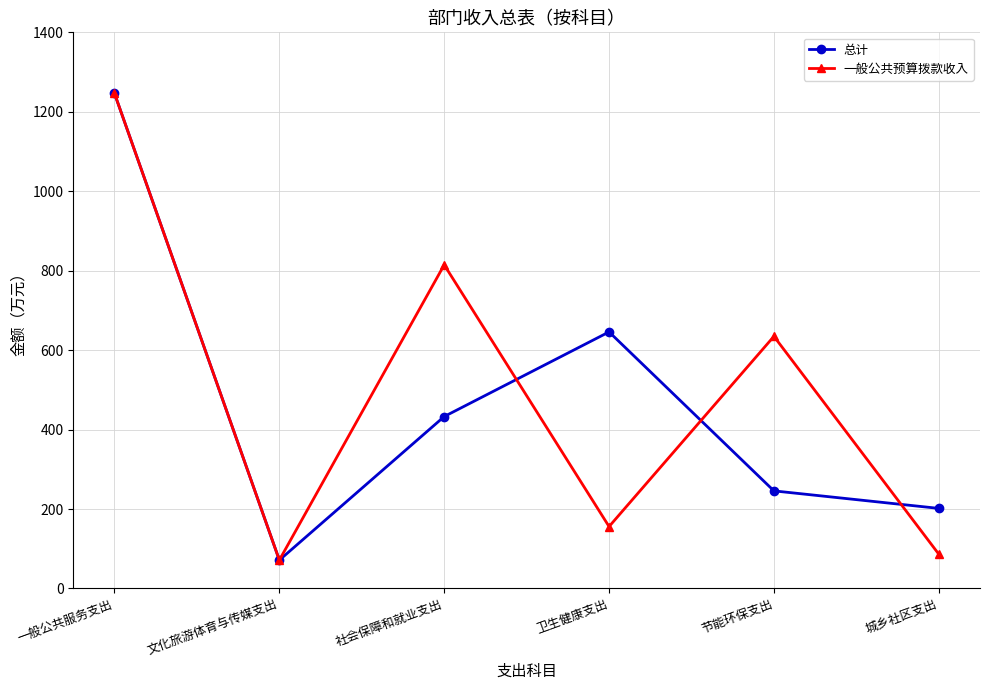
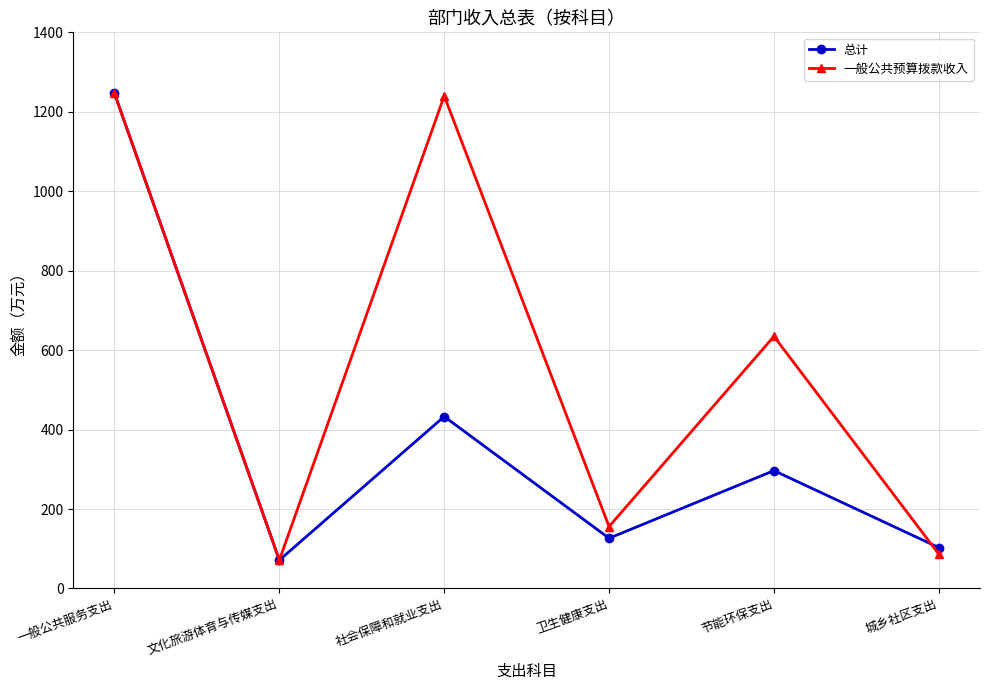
一般公共预算拨款收入, 社会保障和就业支出: 810 -> 1240
总计, 卫生健康支出: 650 -> 130
总计, 节能环保支出: 250 -> 300
总计, 城乡社区支出: 200 -> 100
